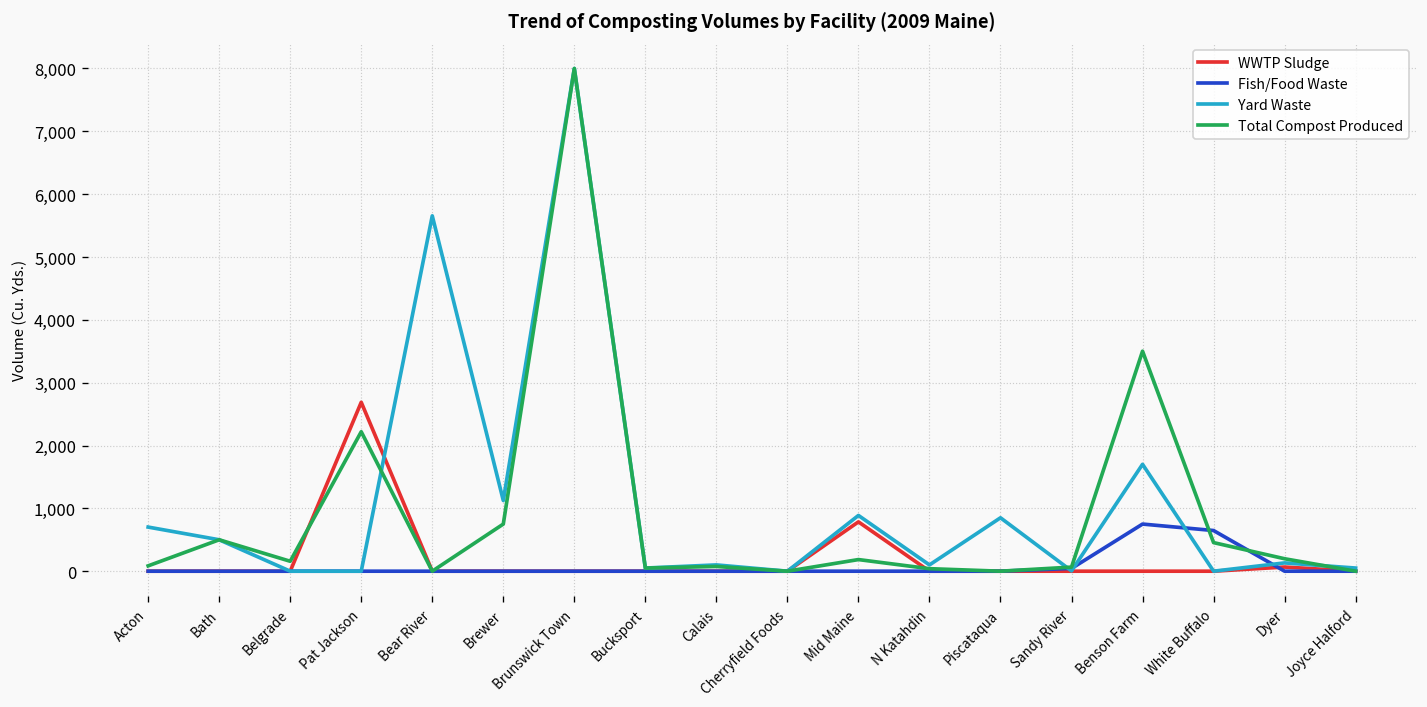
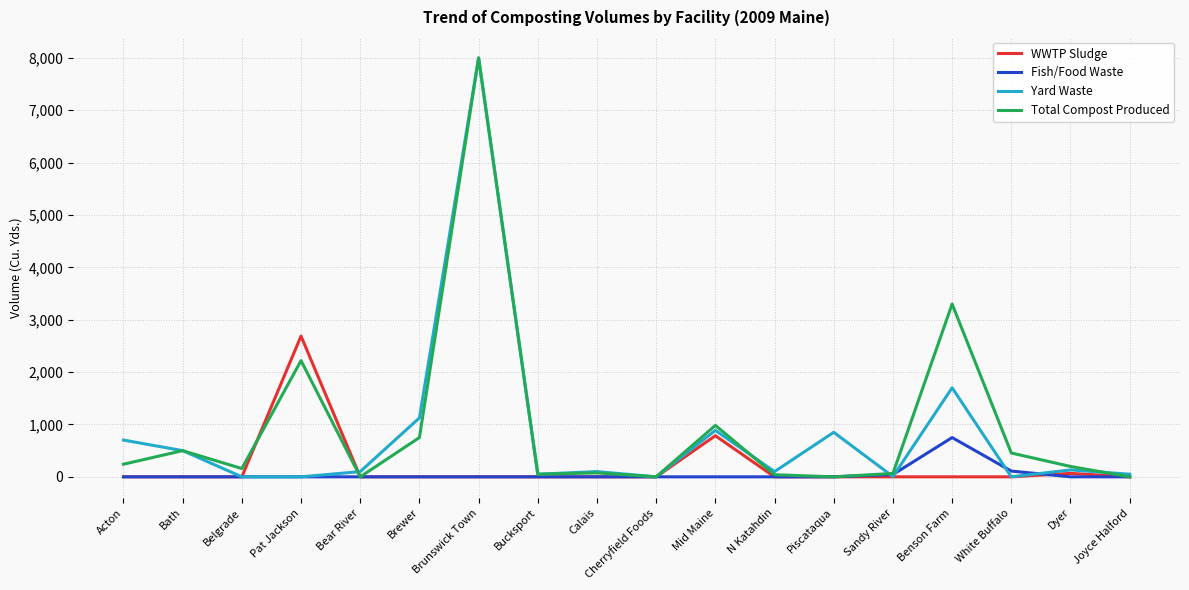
Total Compost Produced, Acton: 100 -> 200
Yard Waste, Bear River: 5,700 -> 100
Total Compost Produced, Mid Maine: 200 -> 1,000
Total Compost Produced, Benson Farm: 3,500 -> 3,300
Fish/Food Waste, White Buffalo: 600 -> 100
